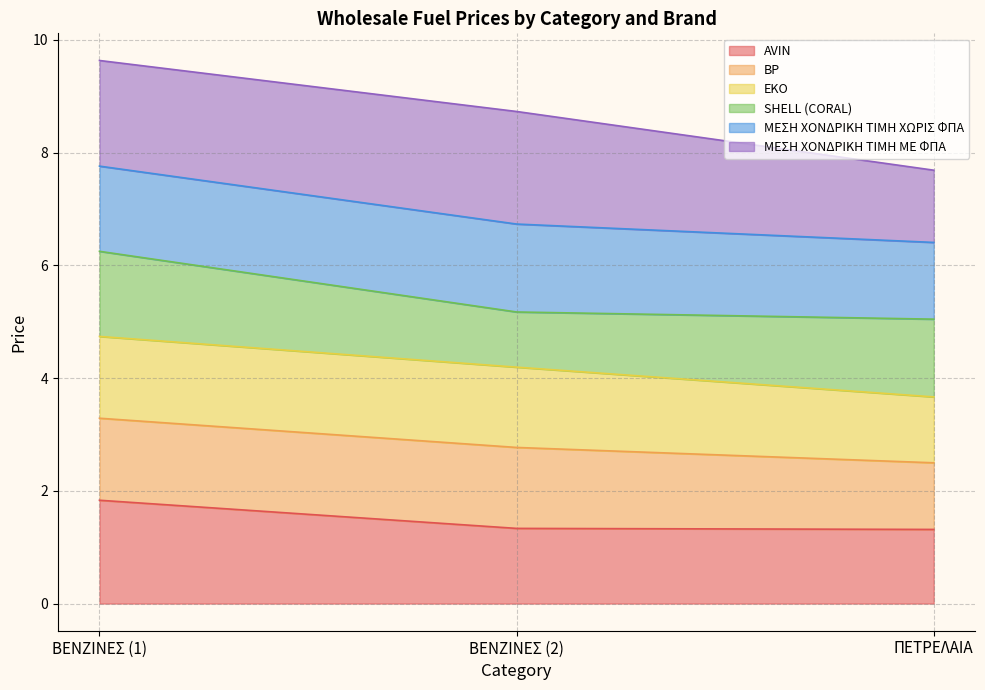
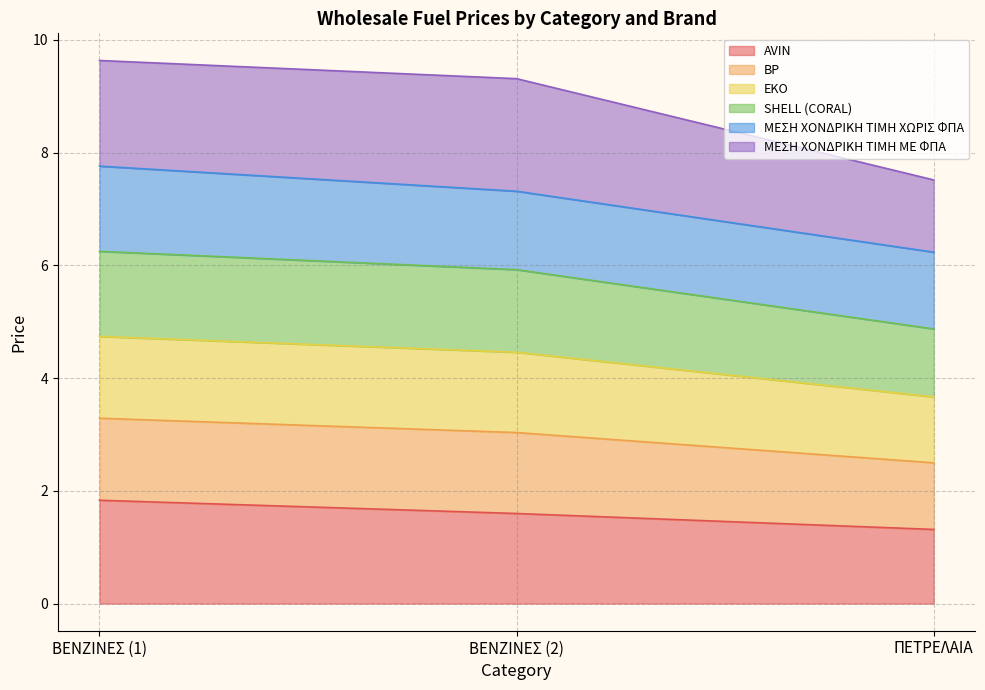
AVIN, ΒΕΝΖΙΝΕΣ (2): 1.3 -> 1.6
SHELL (CORAL), ΒΕΝΖΙΝΕΣ (2): 1.0 -> 1.5
ΜΕΣΗ ΧΟΝΔΡΙΚΗ ΤΙΜΗ ΧΩΡΙΣ ΦΠΑ, ΒΕΝΖΙΝΕΣ (2): 1.6 -> 1.4
SHELL (CORAL), ΠΕΤΡΕΛΑΙΑ: 1.4 -> 1.2
